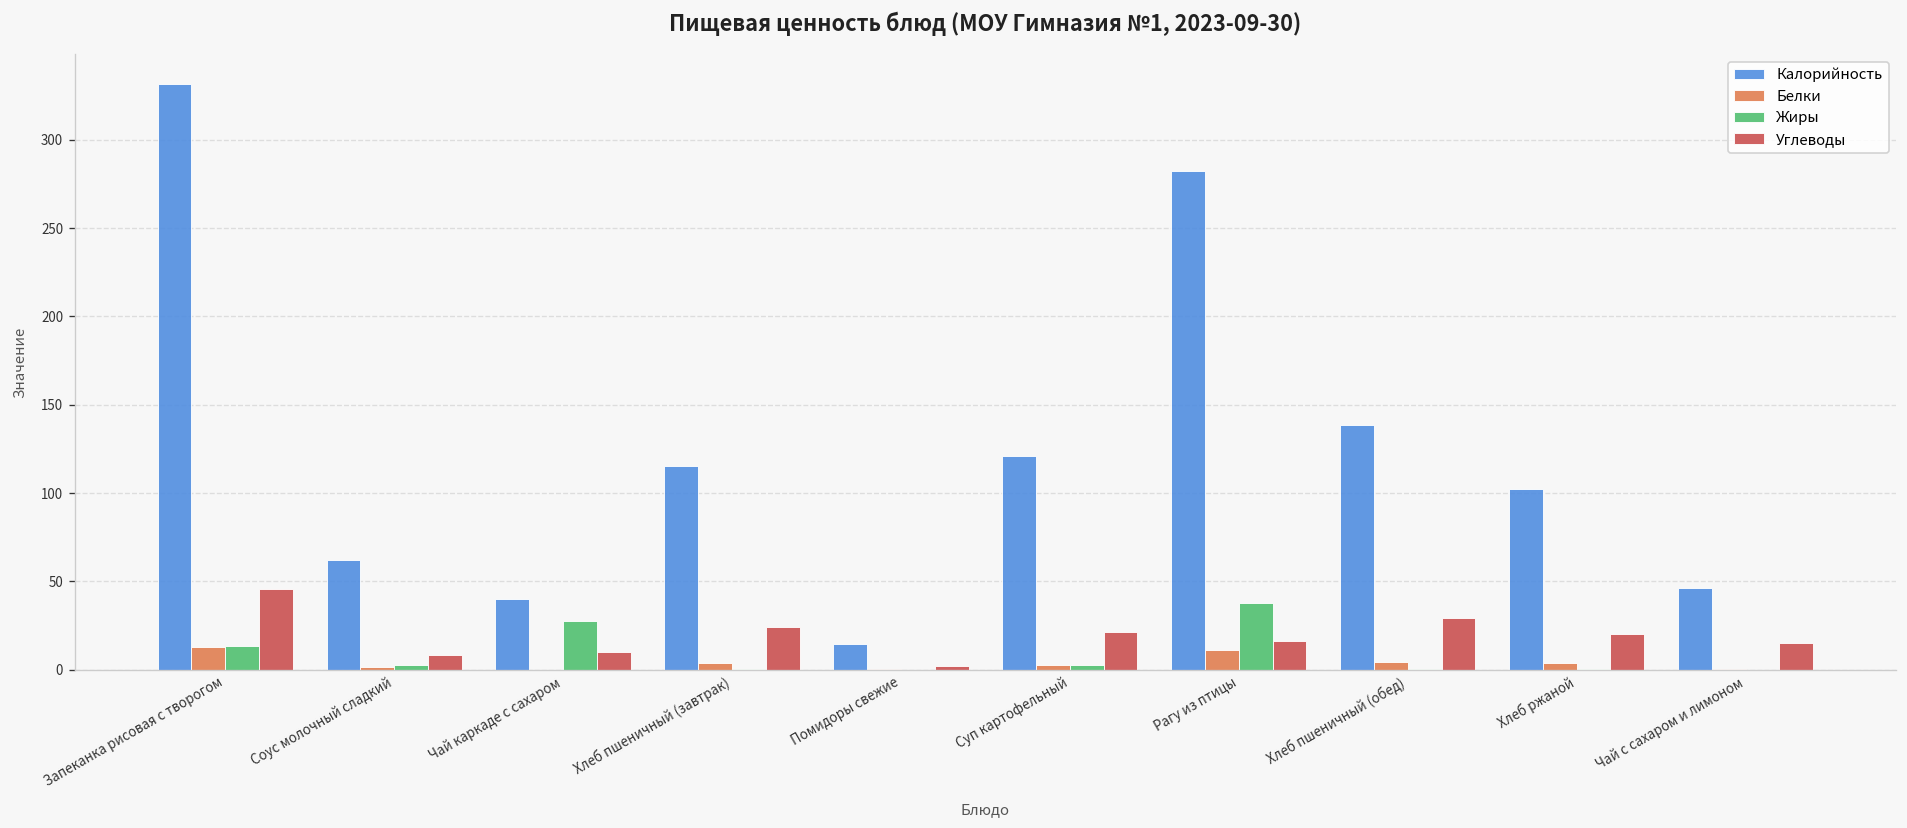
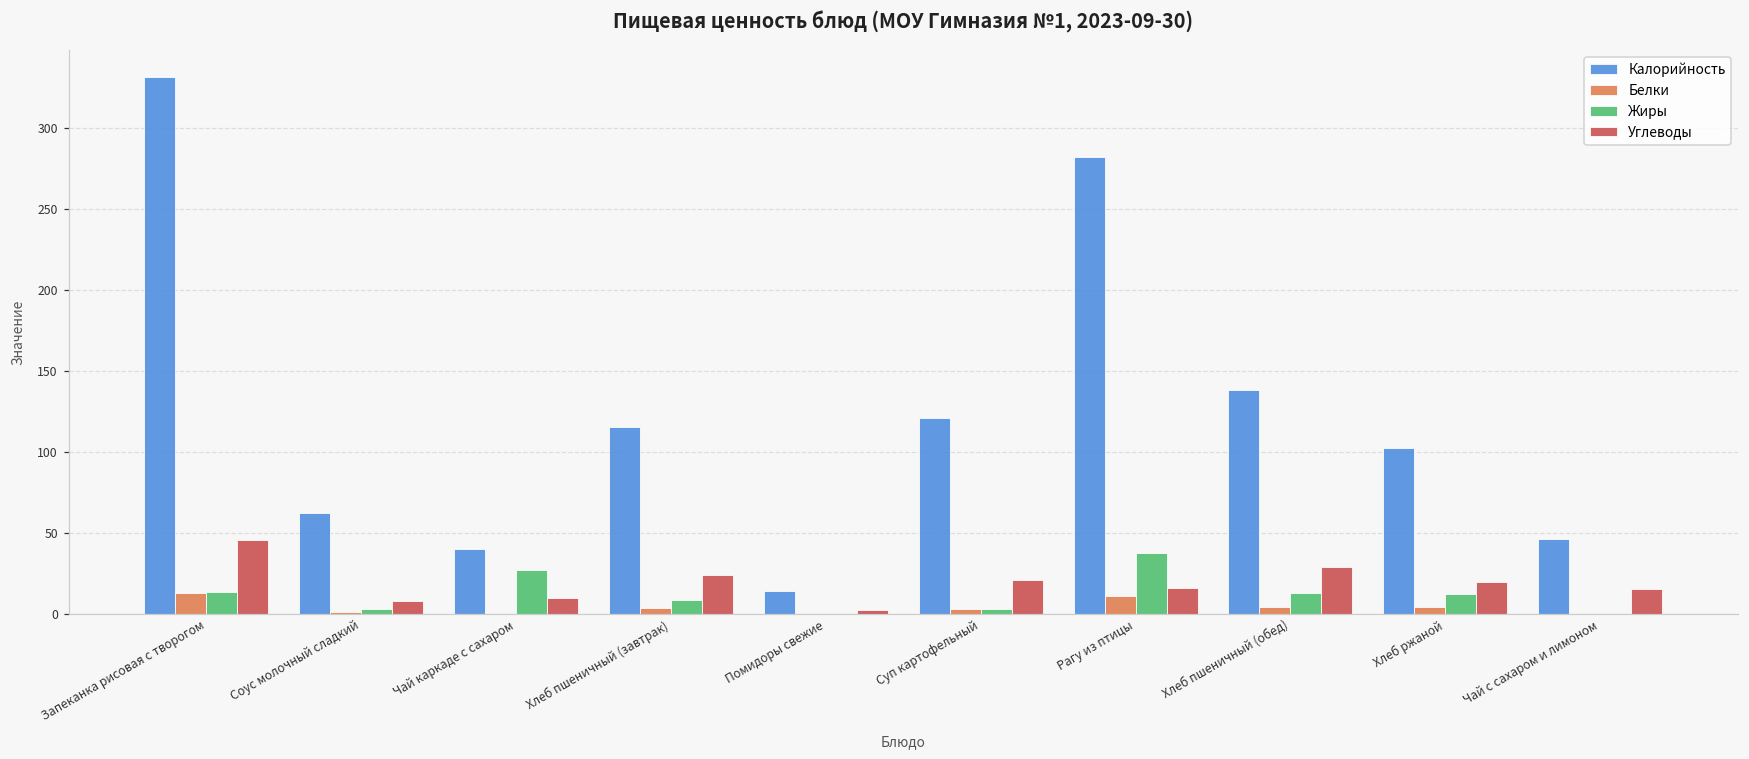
Жиры, Хлеб пшеничный (завтрак): 0 -> 8
Жиры, Хлеб пшеничный (обед): 0 -> 13
Жиры, Хлеб ржаной: 1 -> 12
